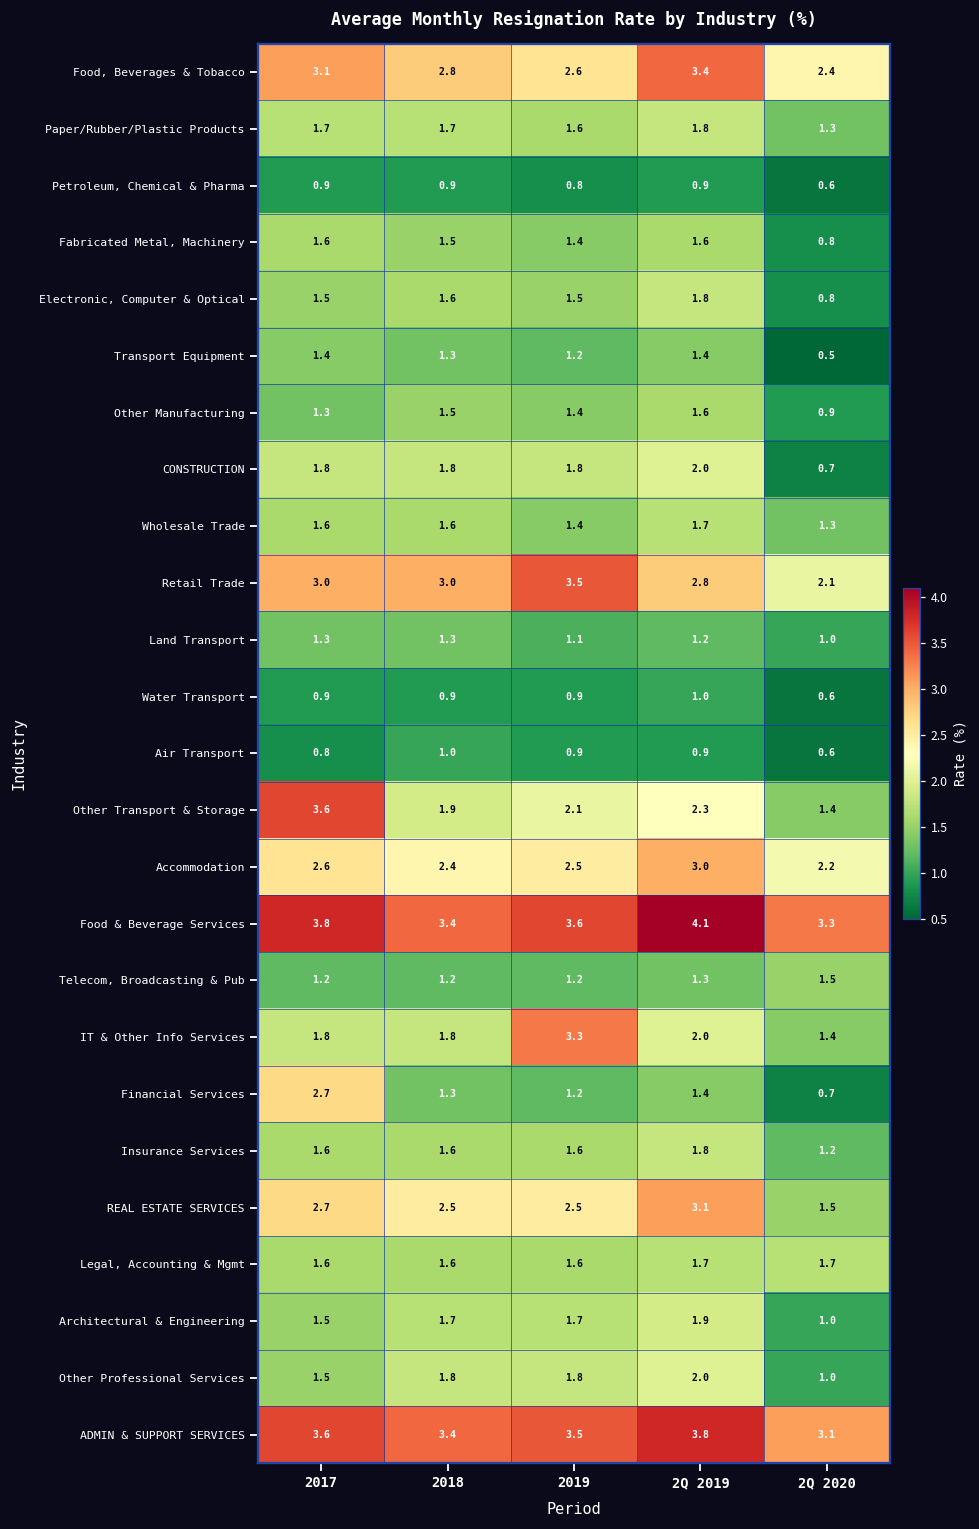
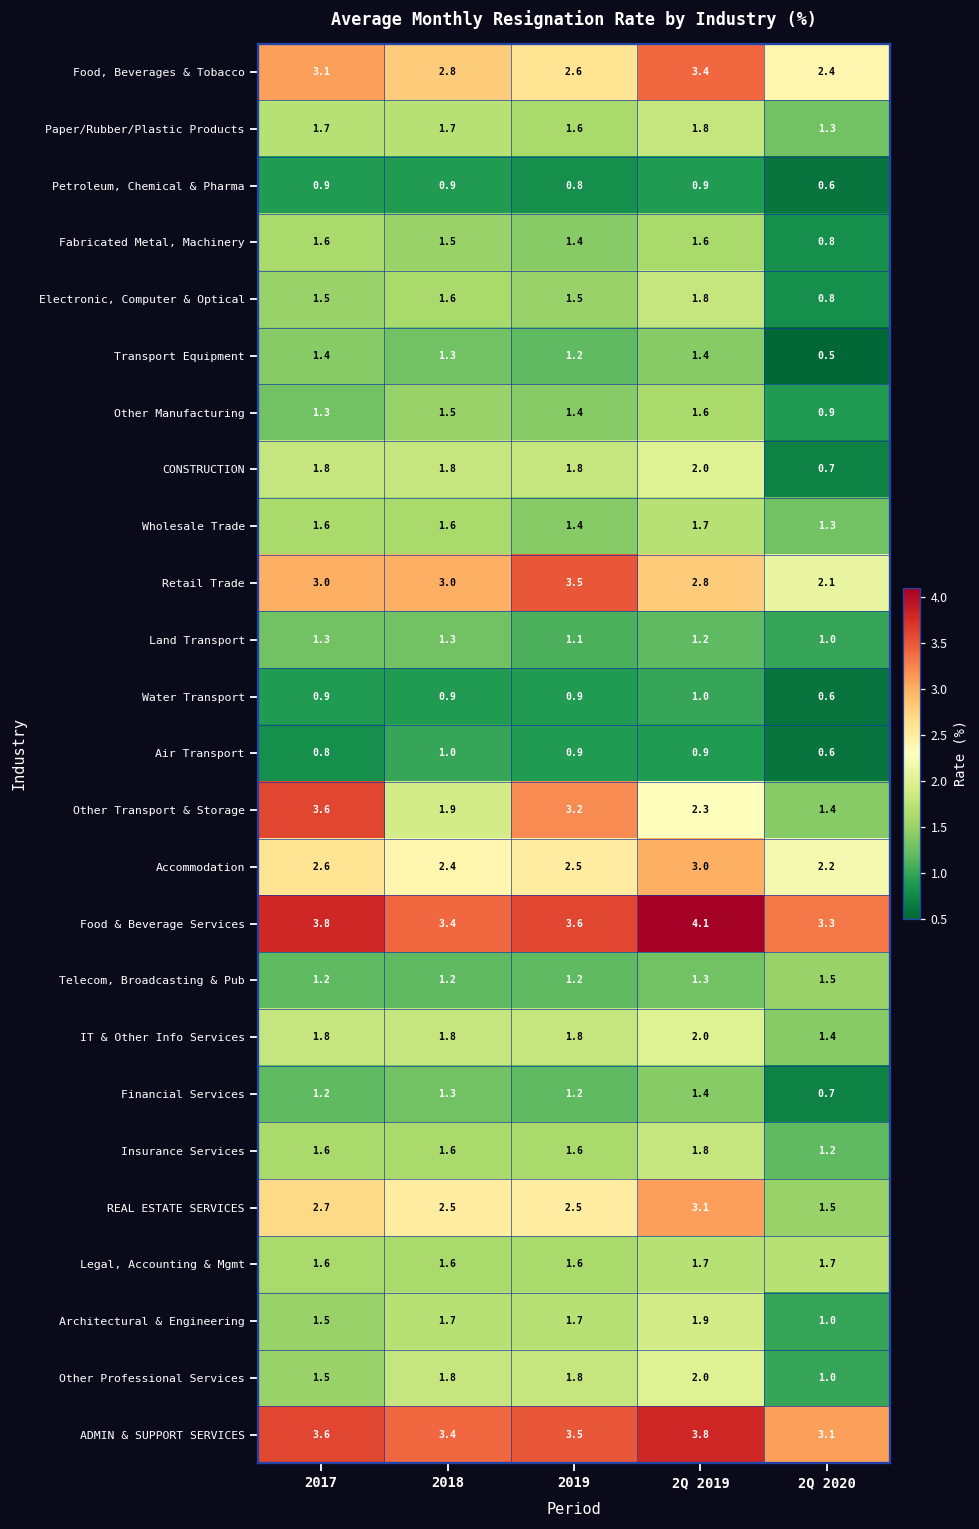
Other Transport & Storage, 2019: 2.1 -> 3.2
IT & Other Info Services, 2019: 3.3 -> 1.8
Financial Services, 2017: 2.7 -> 1.2
